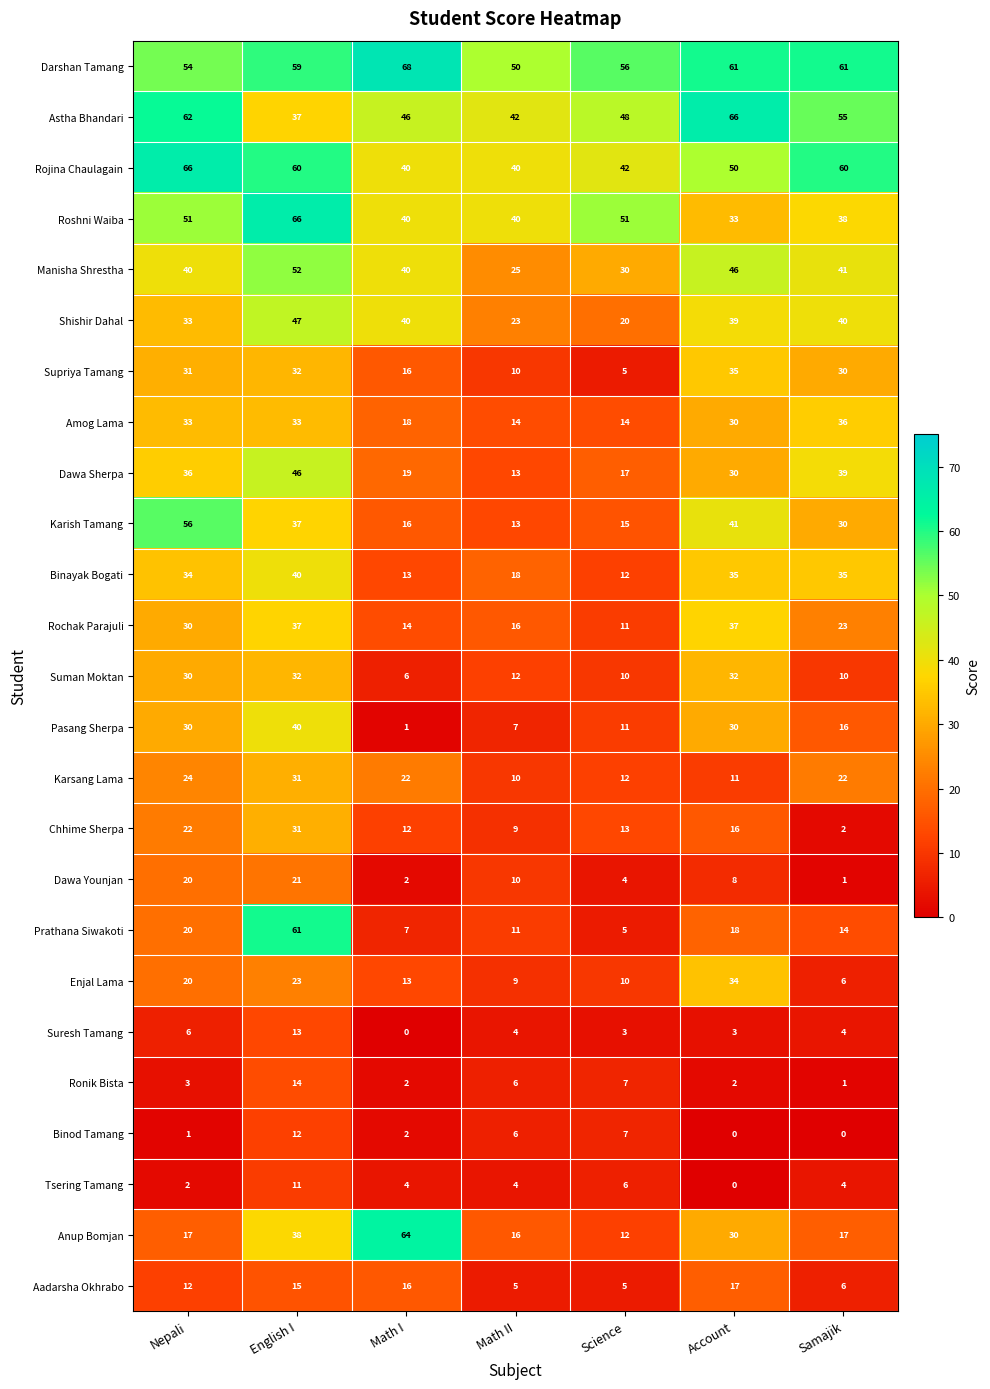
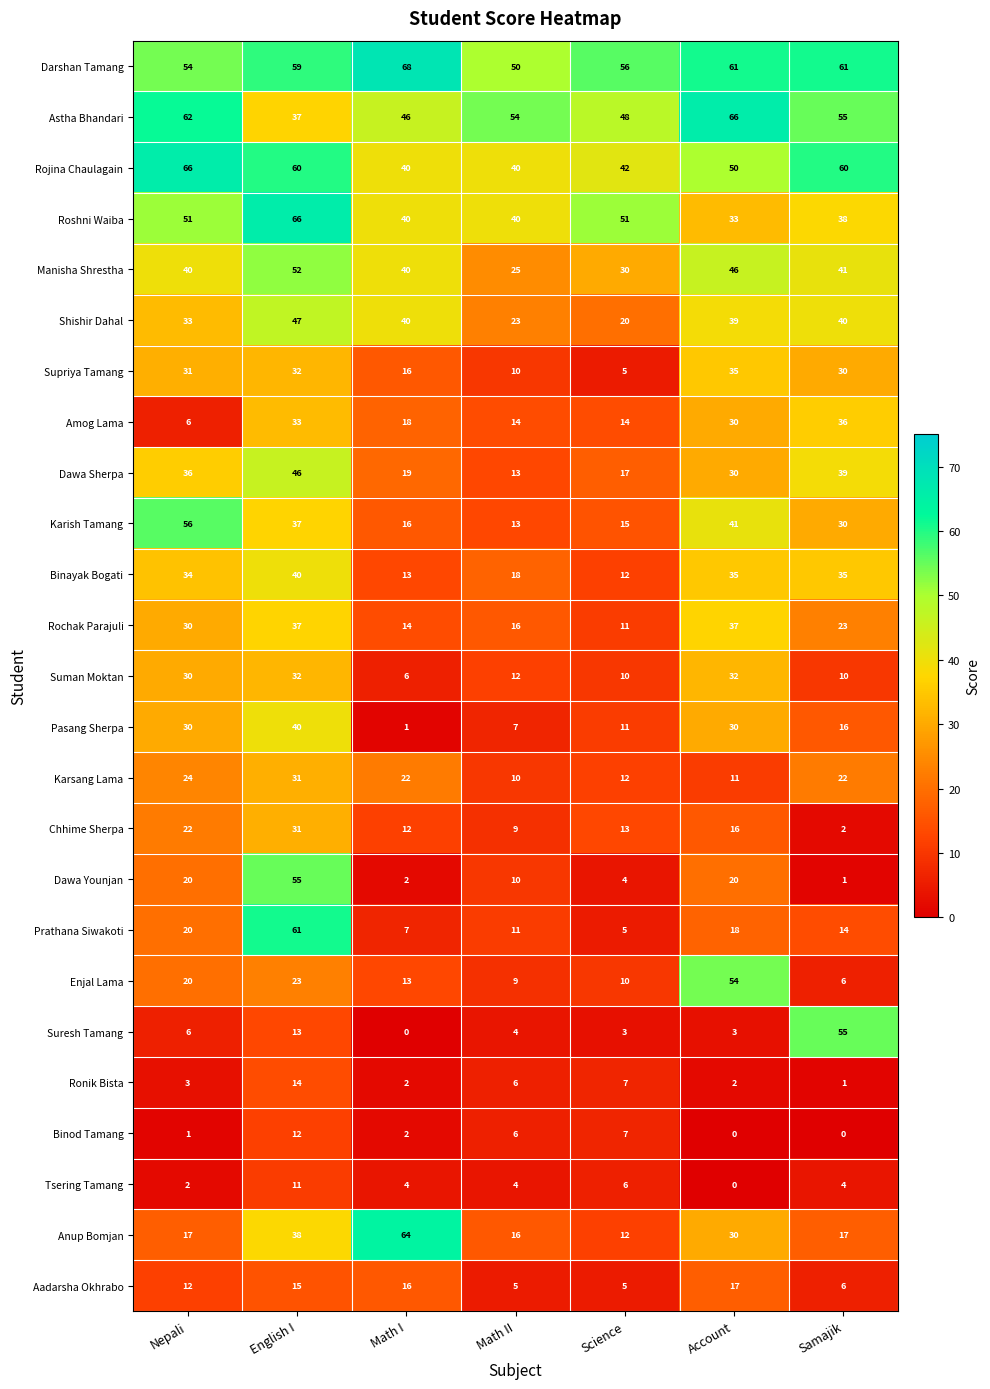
Astha Bhandari, Math II: 42 -> 54
Amog Lama, Nepali: 33 -> 6
Dawa Younjan, English I: 21 -> 55
Dawa Younjan, Account: 8 -> 20
Enjal Lama, Account: 34 -> 54
Suresh Tamang, Samajik: 4 -> 55
